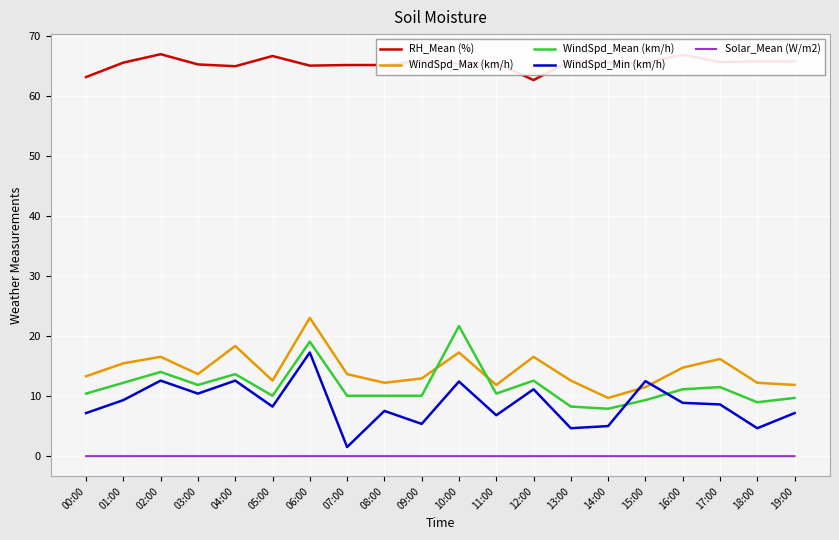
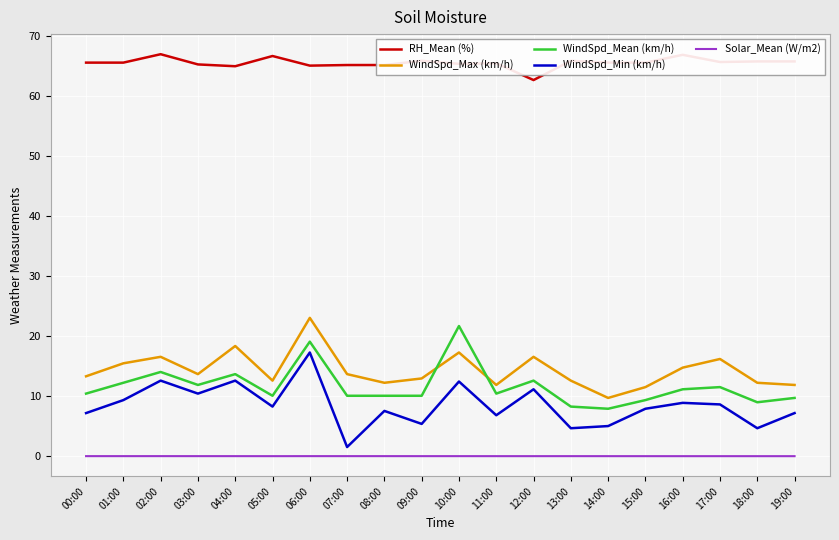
RH_Mean (%), 00:00: 63 -> 66
WindSpd_Min (km/h), 15:00: 13 -> 8
